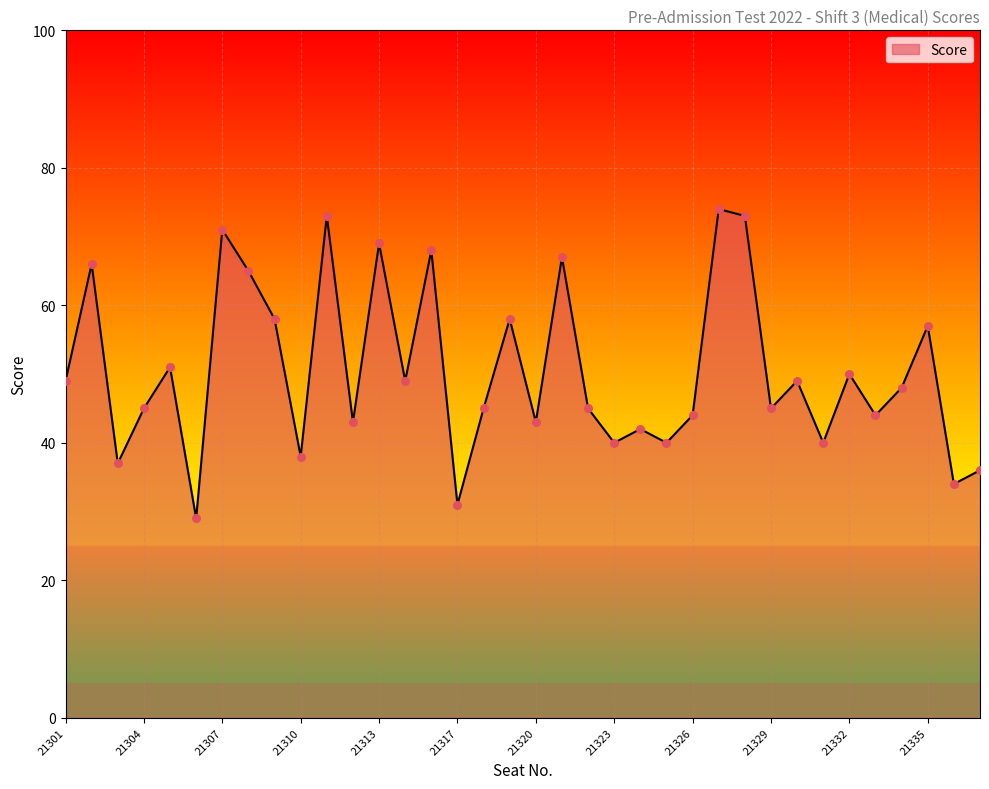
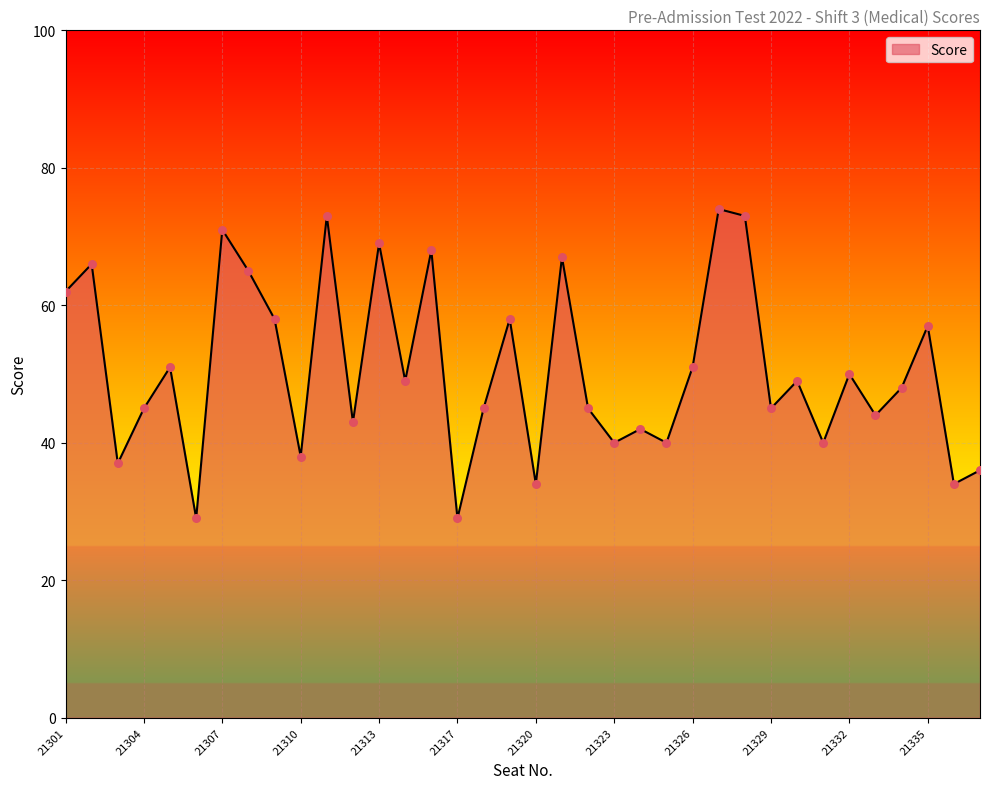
21301: 49 -> 62
21317: 31 -> 29
21320: 43 -> 34
21326: 44 -> 51
